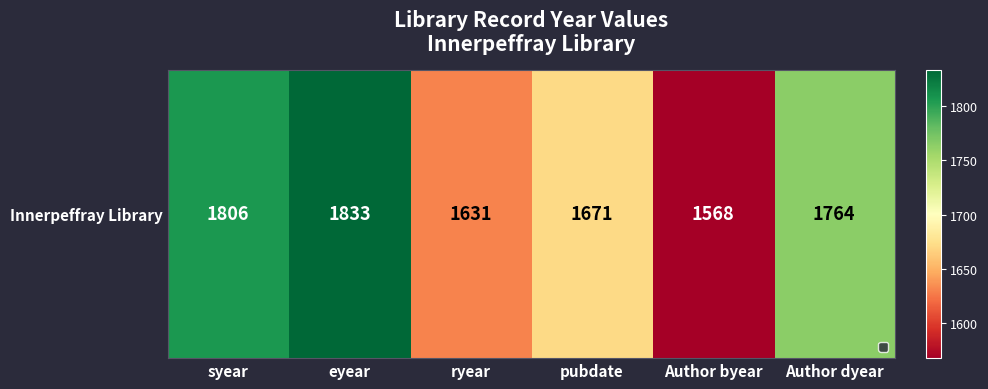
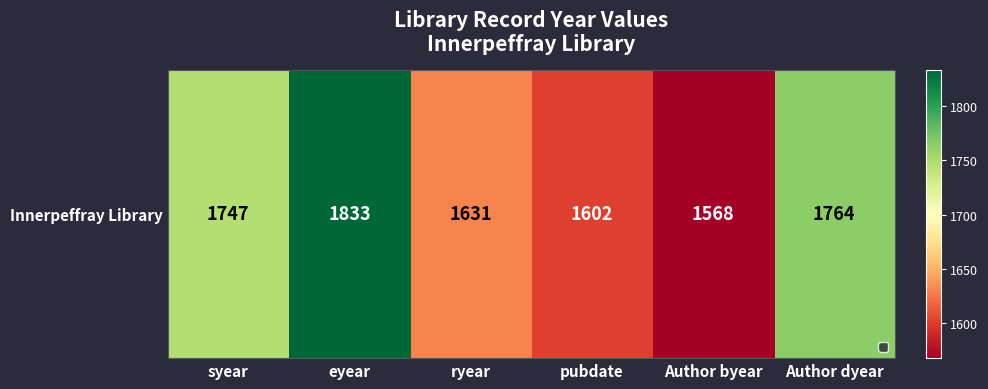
Innerpeffray Library, syear: 1806 -> 1747
Innerpeffray Library, pubdate: 1671 -> 1602
